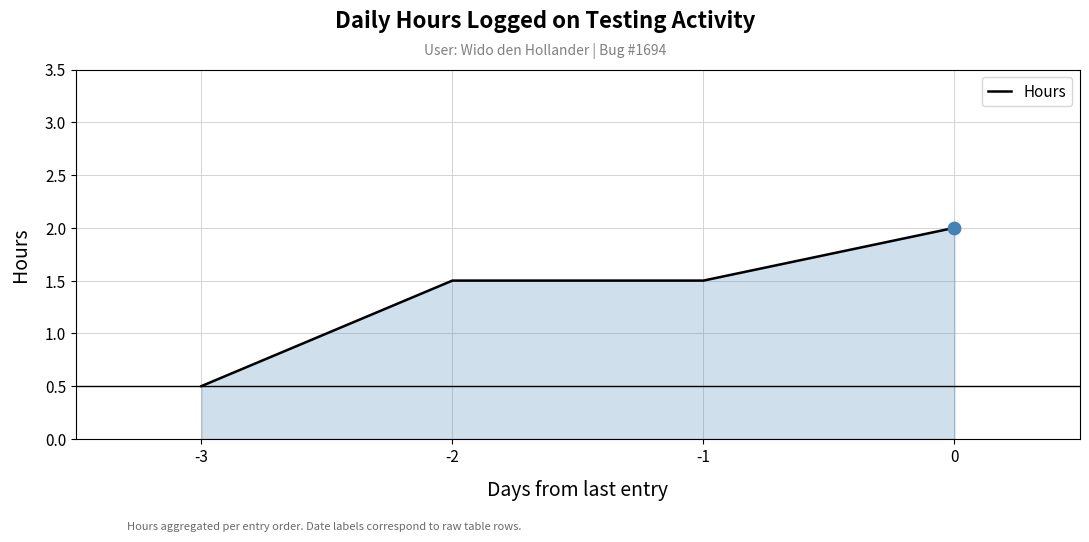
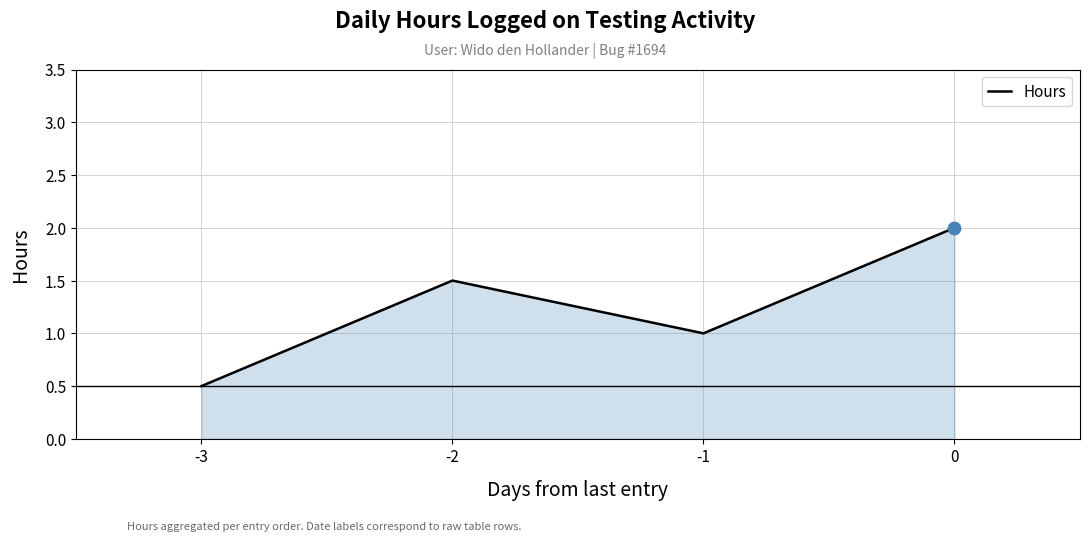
Hours, -1: 1.5 -> 1.0
